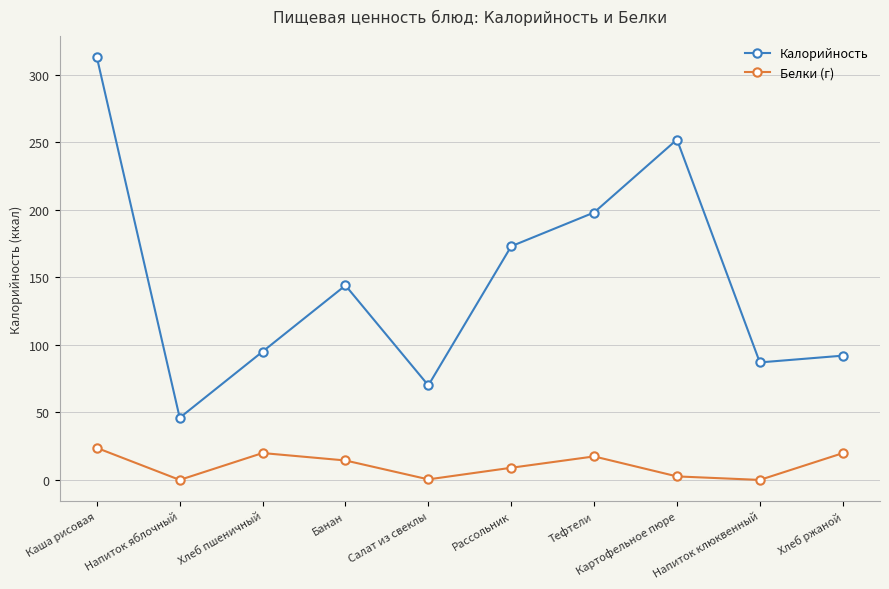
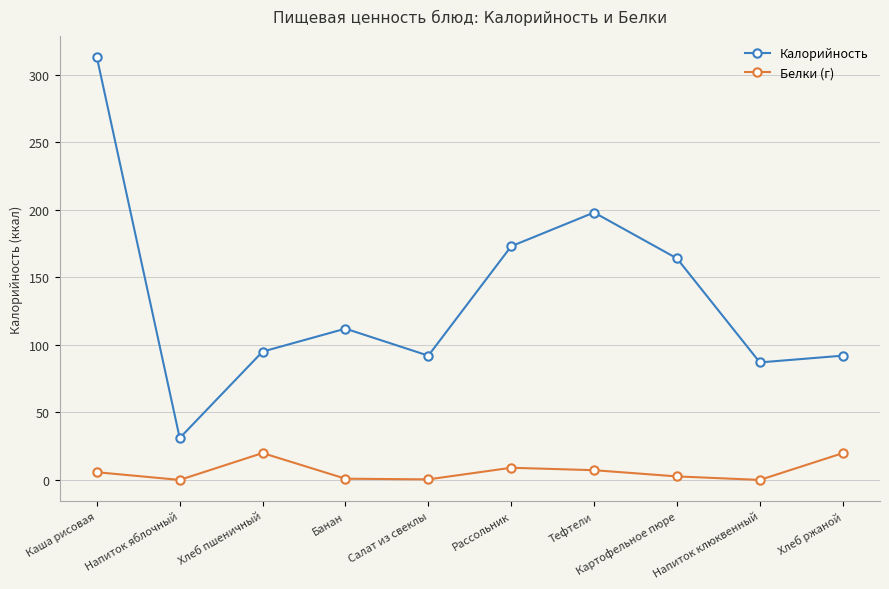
Белки (г), Каша рисовая: 24 -> 6
Калорийность, Напиток яблочный: 46 -> 31
Калорийность, Банан: 144 -> 112
Белки (г), Банан: 14 -> 1
Калорийность, Салат из свеклы: 70 -> 92
Белки (г), Тефтели: 17 -> 7
Калорийность, Картофельное пюре: 252 -> 164
